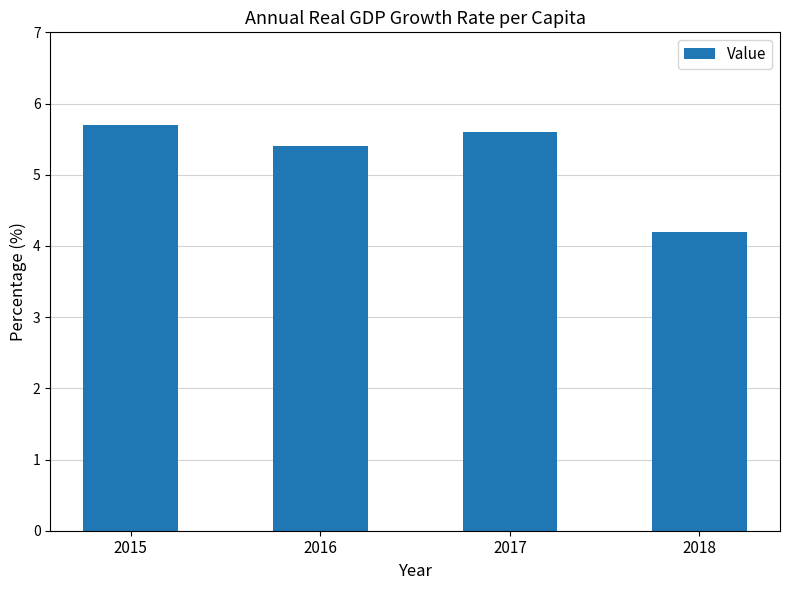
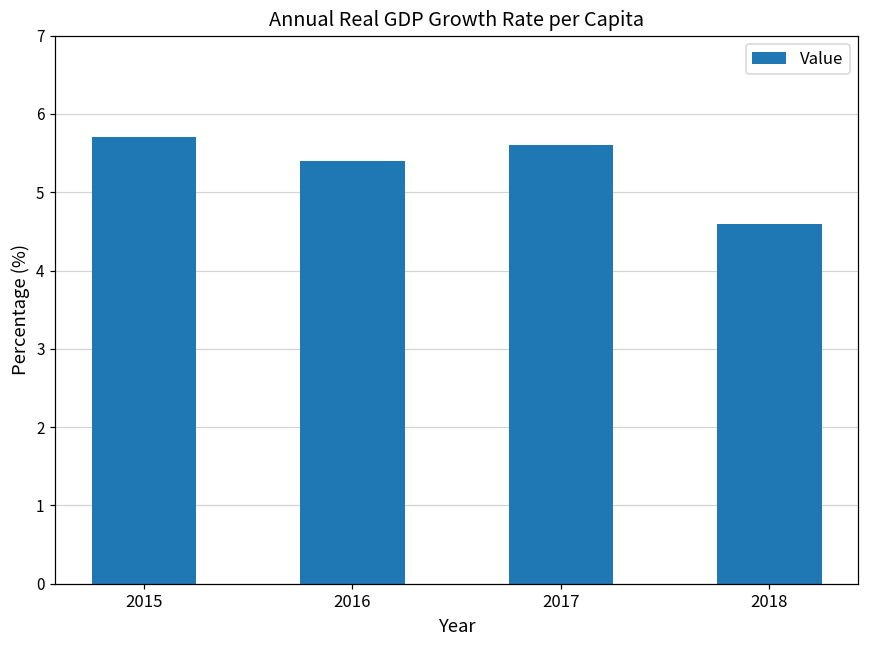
2018: 4.2 -> 4.6
